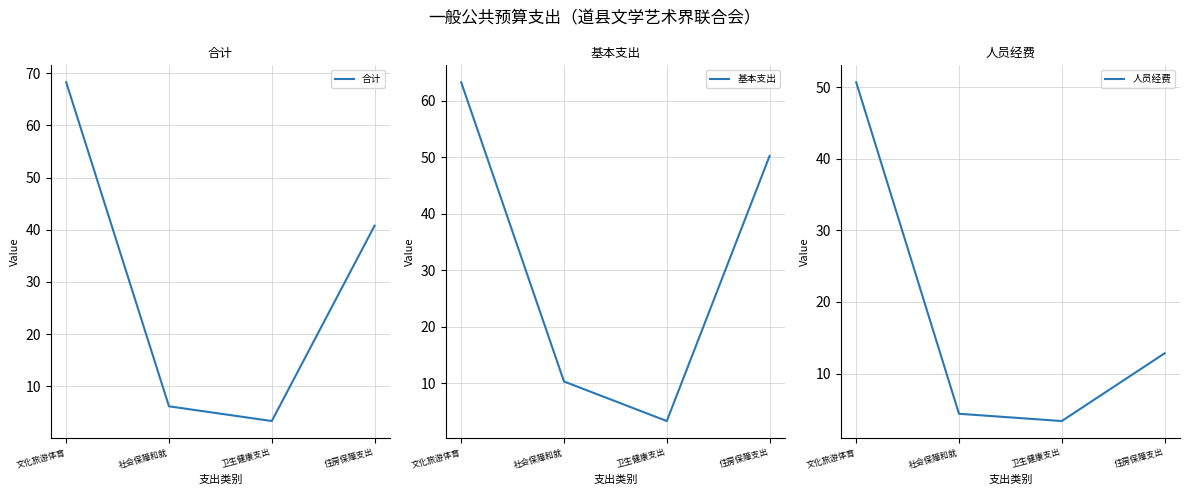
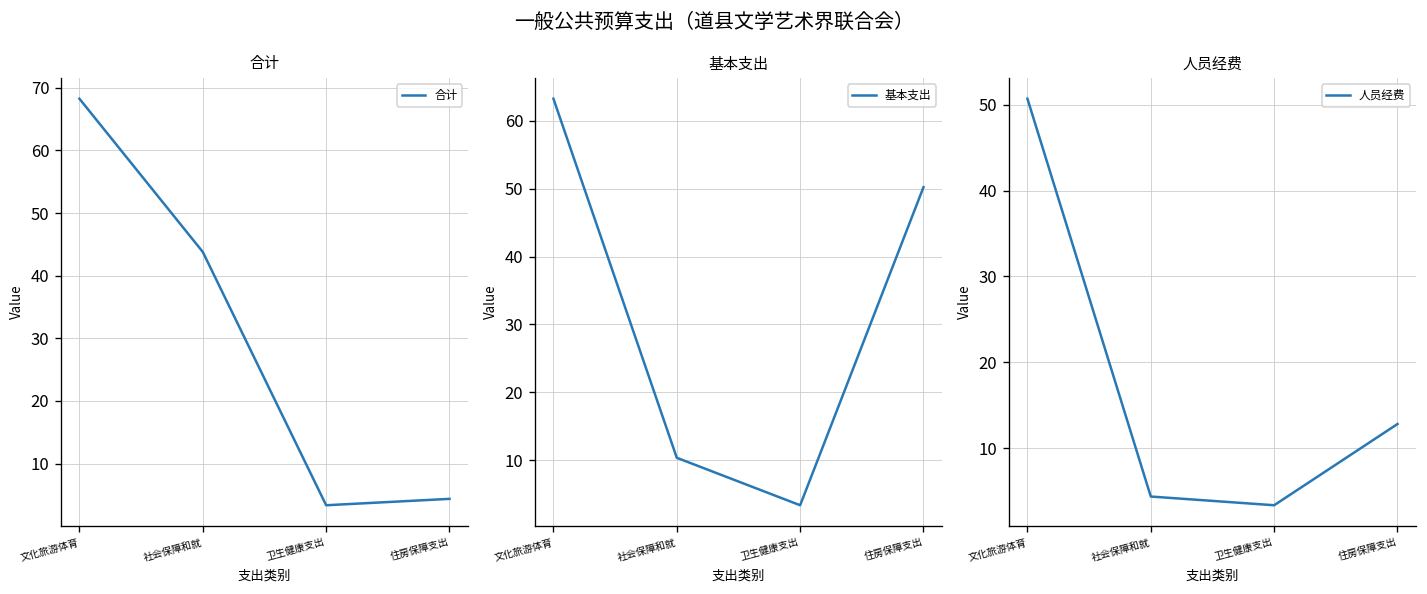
合计, 社会保障和就: 6 -> 44
合计, 住房保障支出: 41 -> 4
